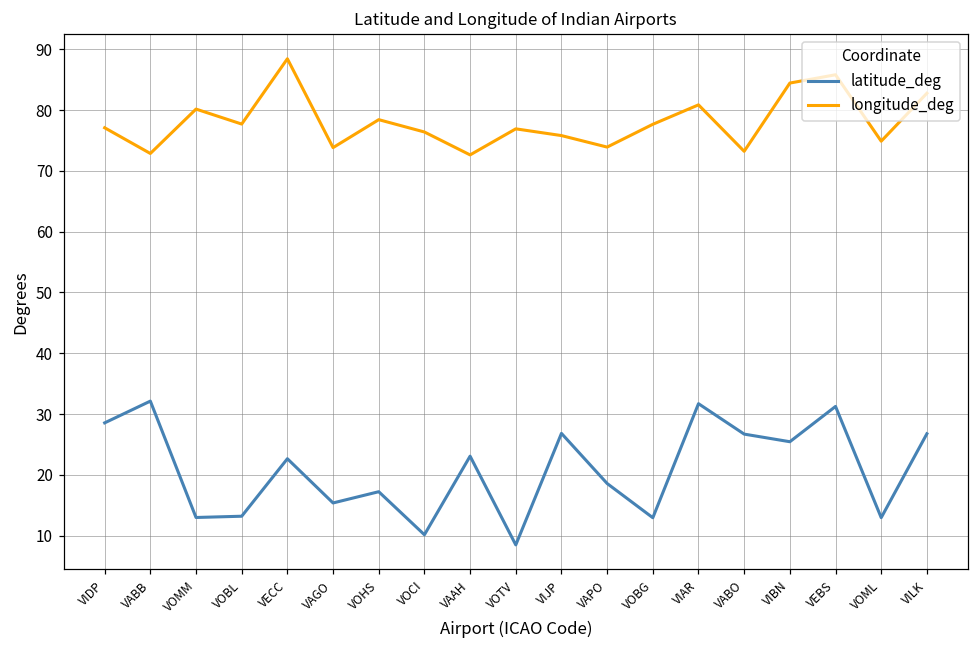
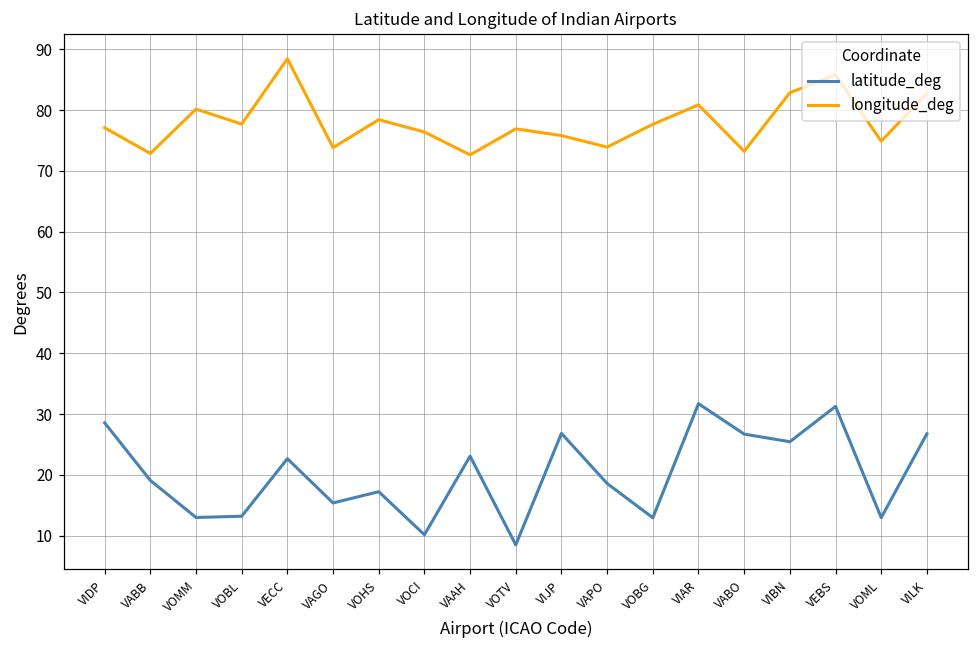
latitude_deg, VABB: 32 -> 19
longitude_deg, VIBN: 84 -> 83
